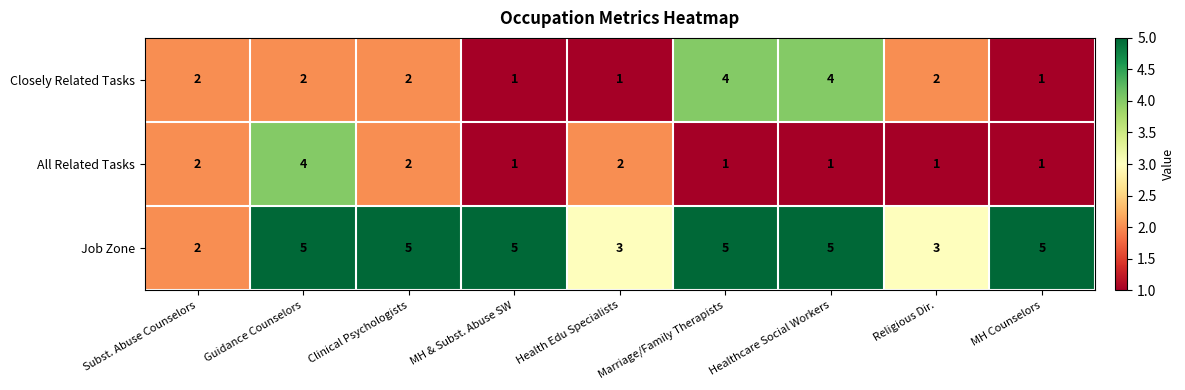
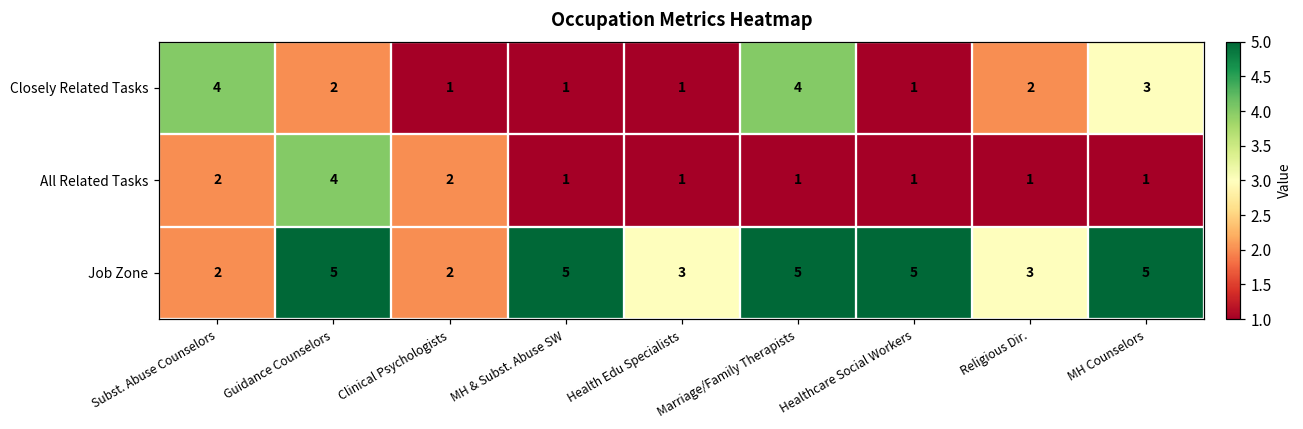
Closely Related Tasks, Subst. Abuse Counselors: 2 -> 4
Closely Related Tasks, Clinical Psychologists: 2 -> 1
Closely Related Tasks, Healthcare Social Workers: 4 -> 1
Closely Related Tasks, MH Counselors: 1 -> 3
All Related Tasks, Health Edu Specialists: 2 -> 1
Job Zone, Clinical Psychologists: 5 -> 2
